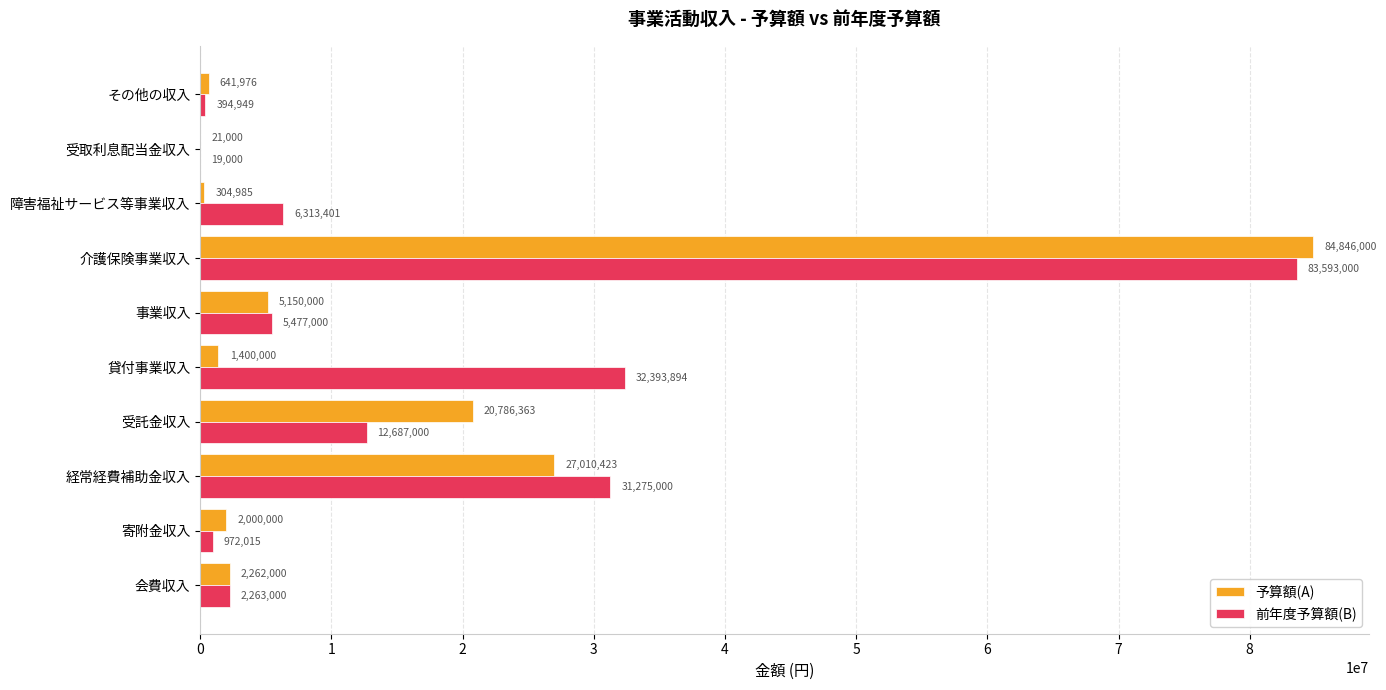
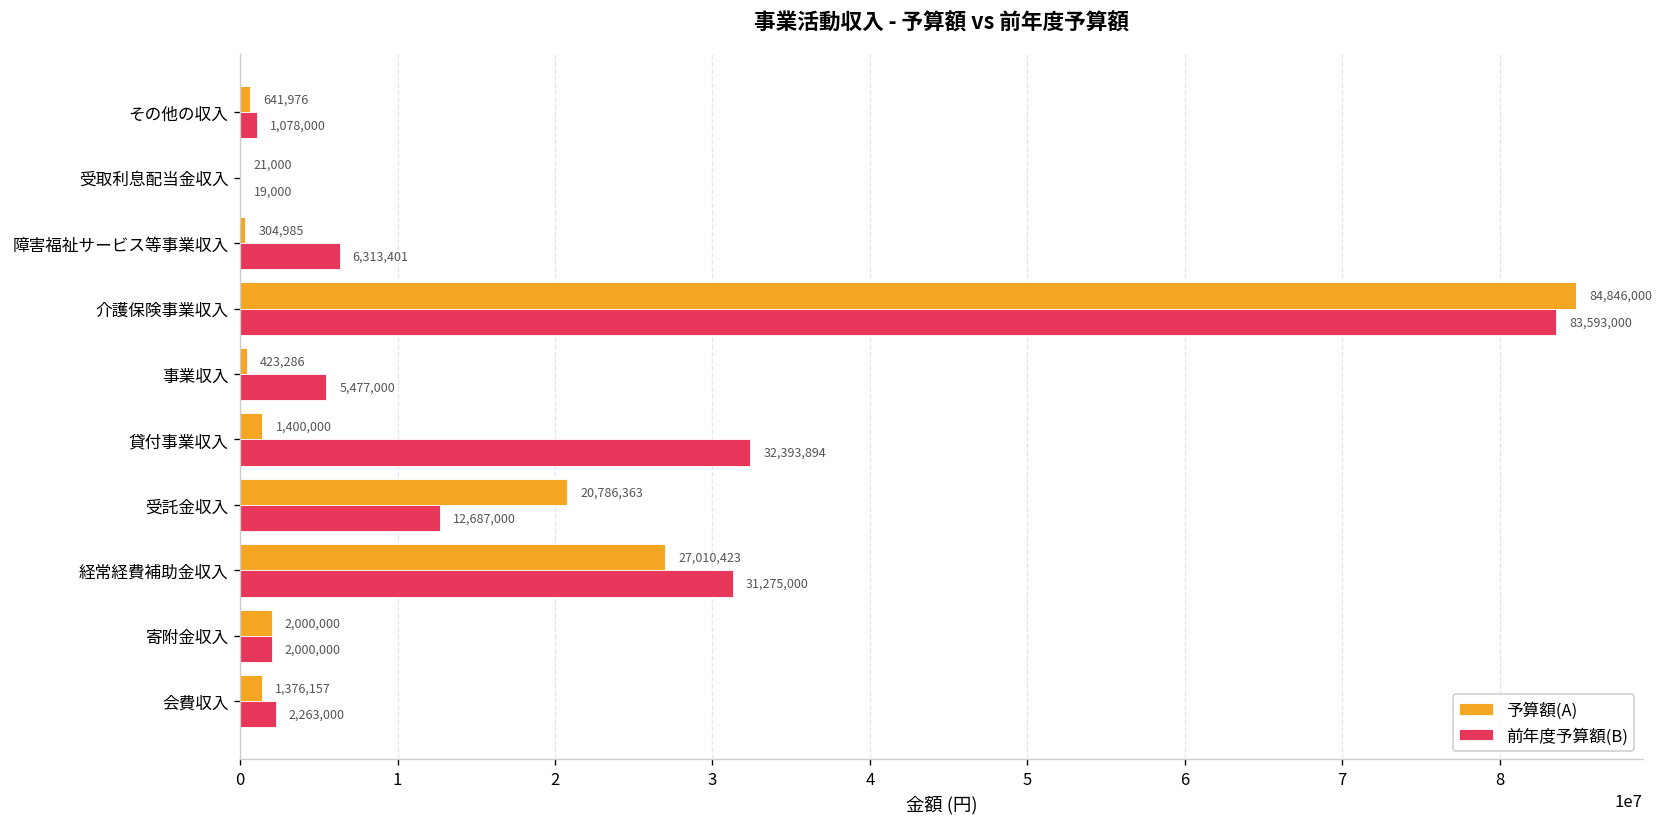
前年度予算額(B), その他の収入: 394,949 -> 1,078,000
予算額(A), 事業収入: 5,150,000 -> 423,286
前年度予算額(B), 寄附金収入: 972,015 -> 2,000,000
予算額(A), 会費収入: 2,262,000 -> 1,376,157
